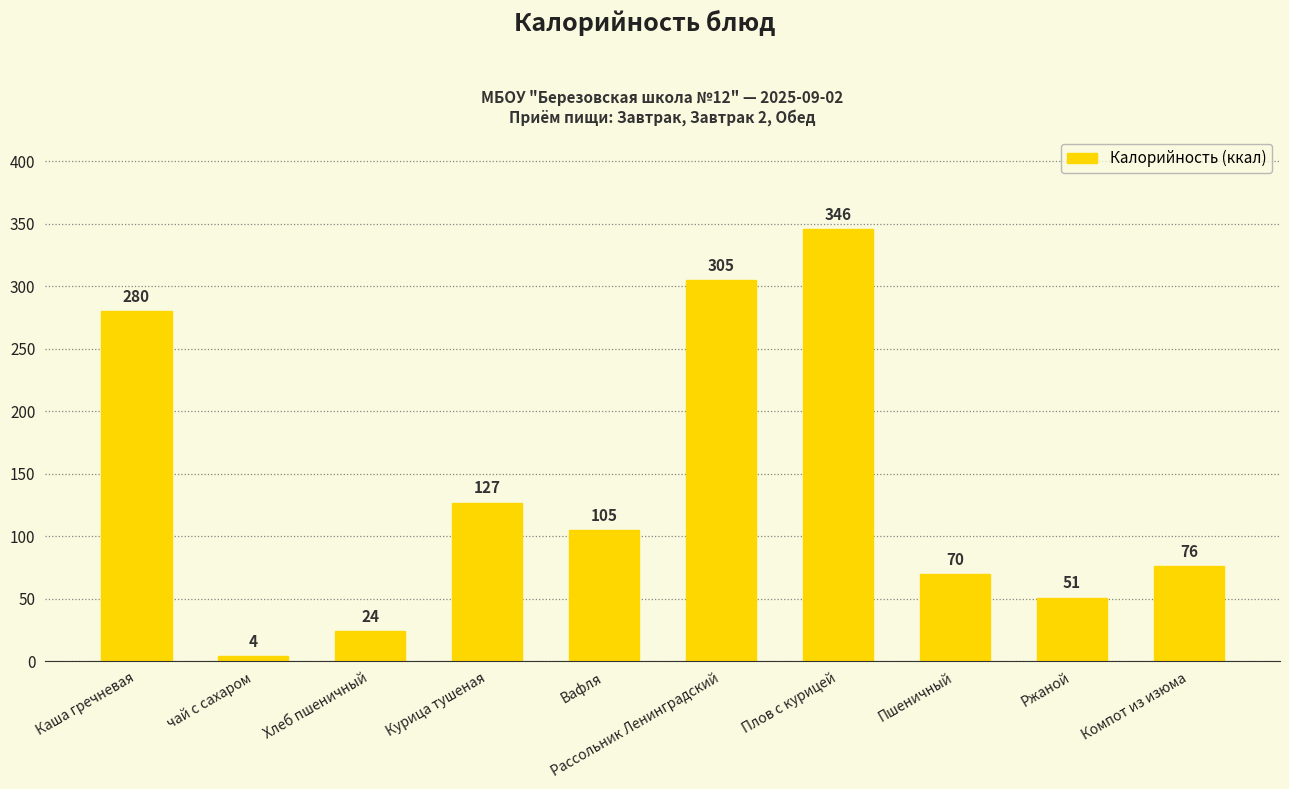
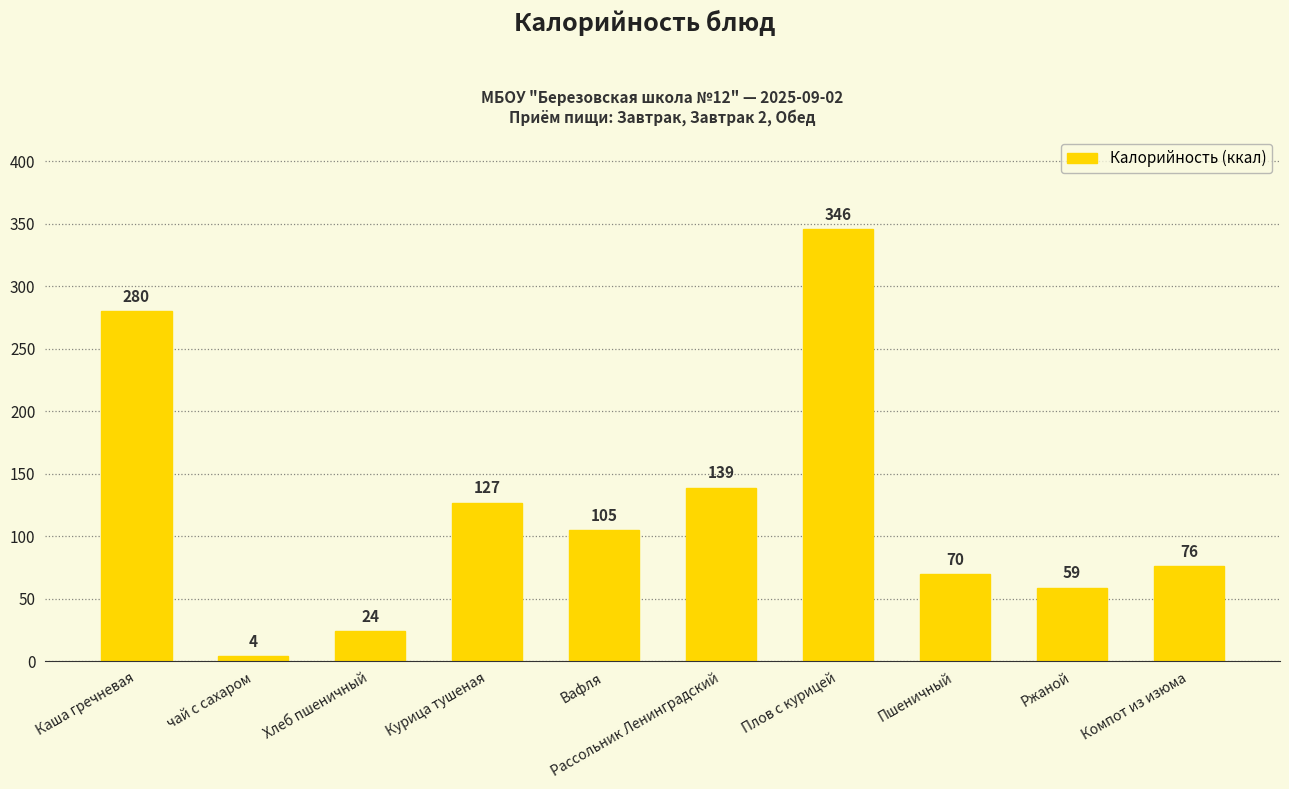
Рассольник Ленинградский: 305 -> 139
Ржаной: 51 -> 59
